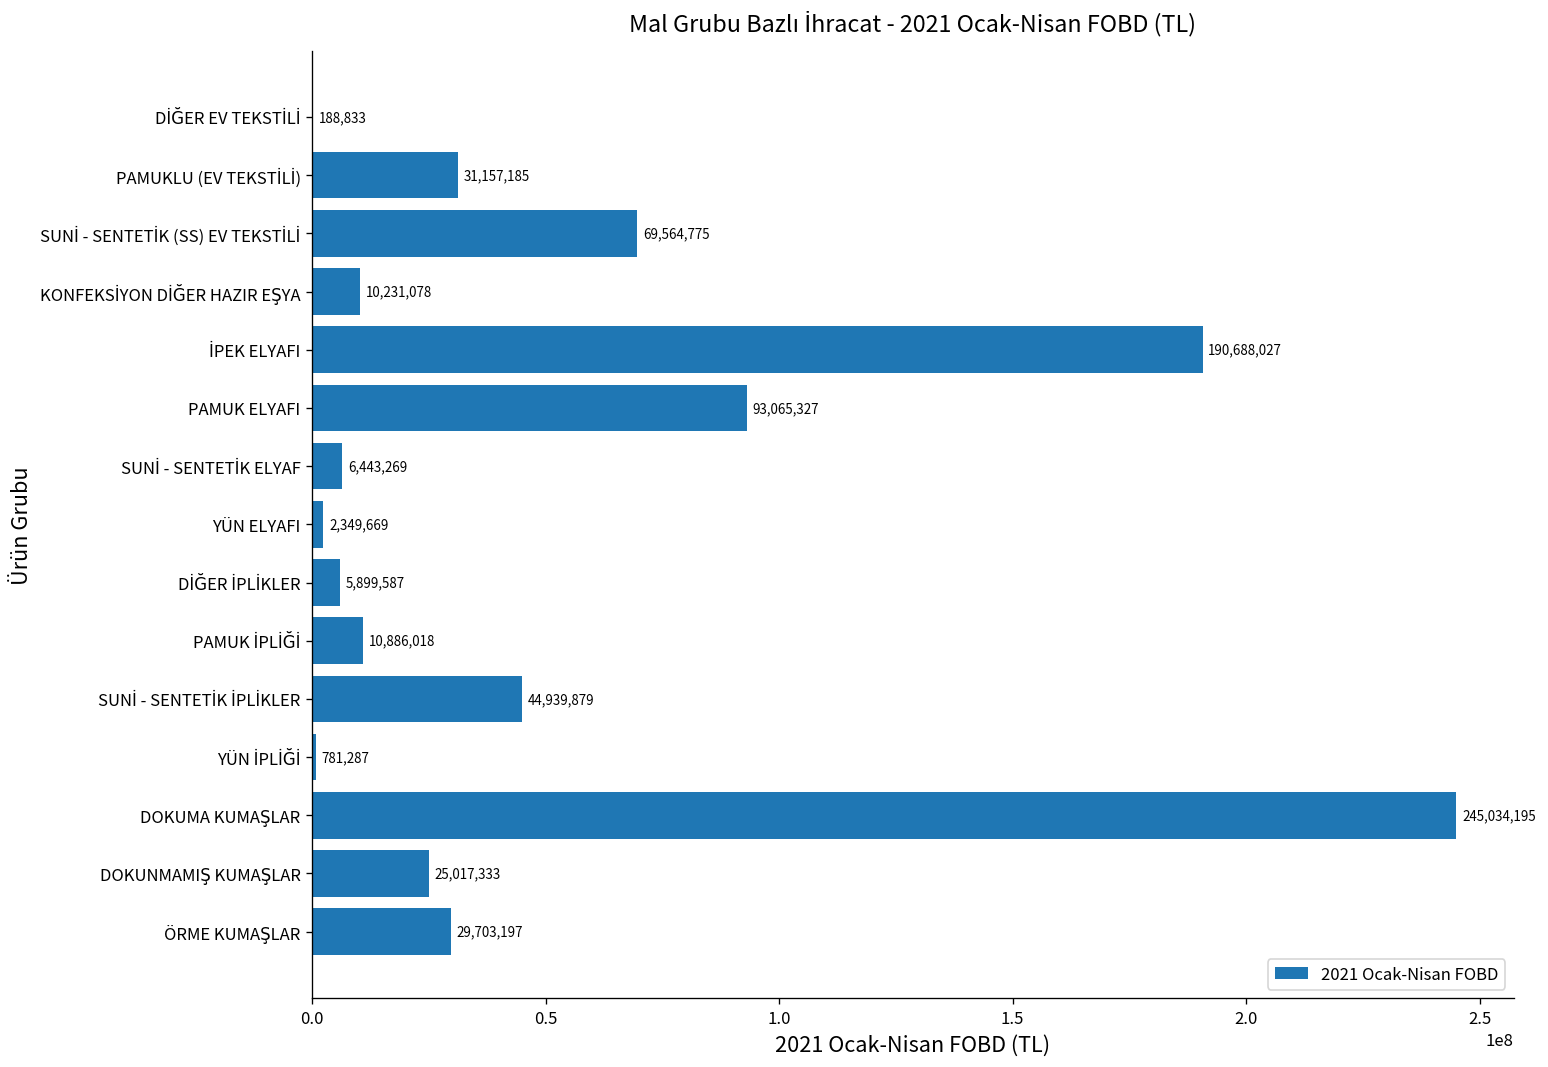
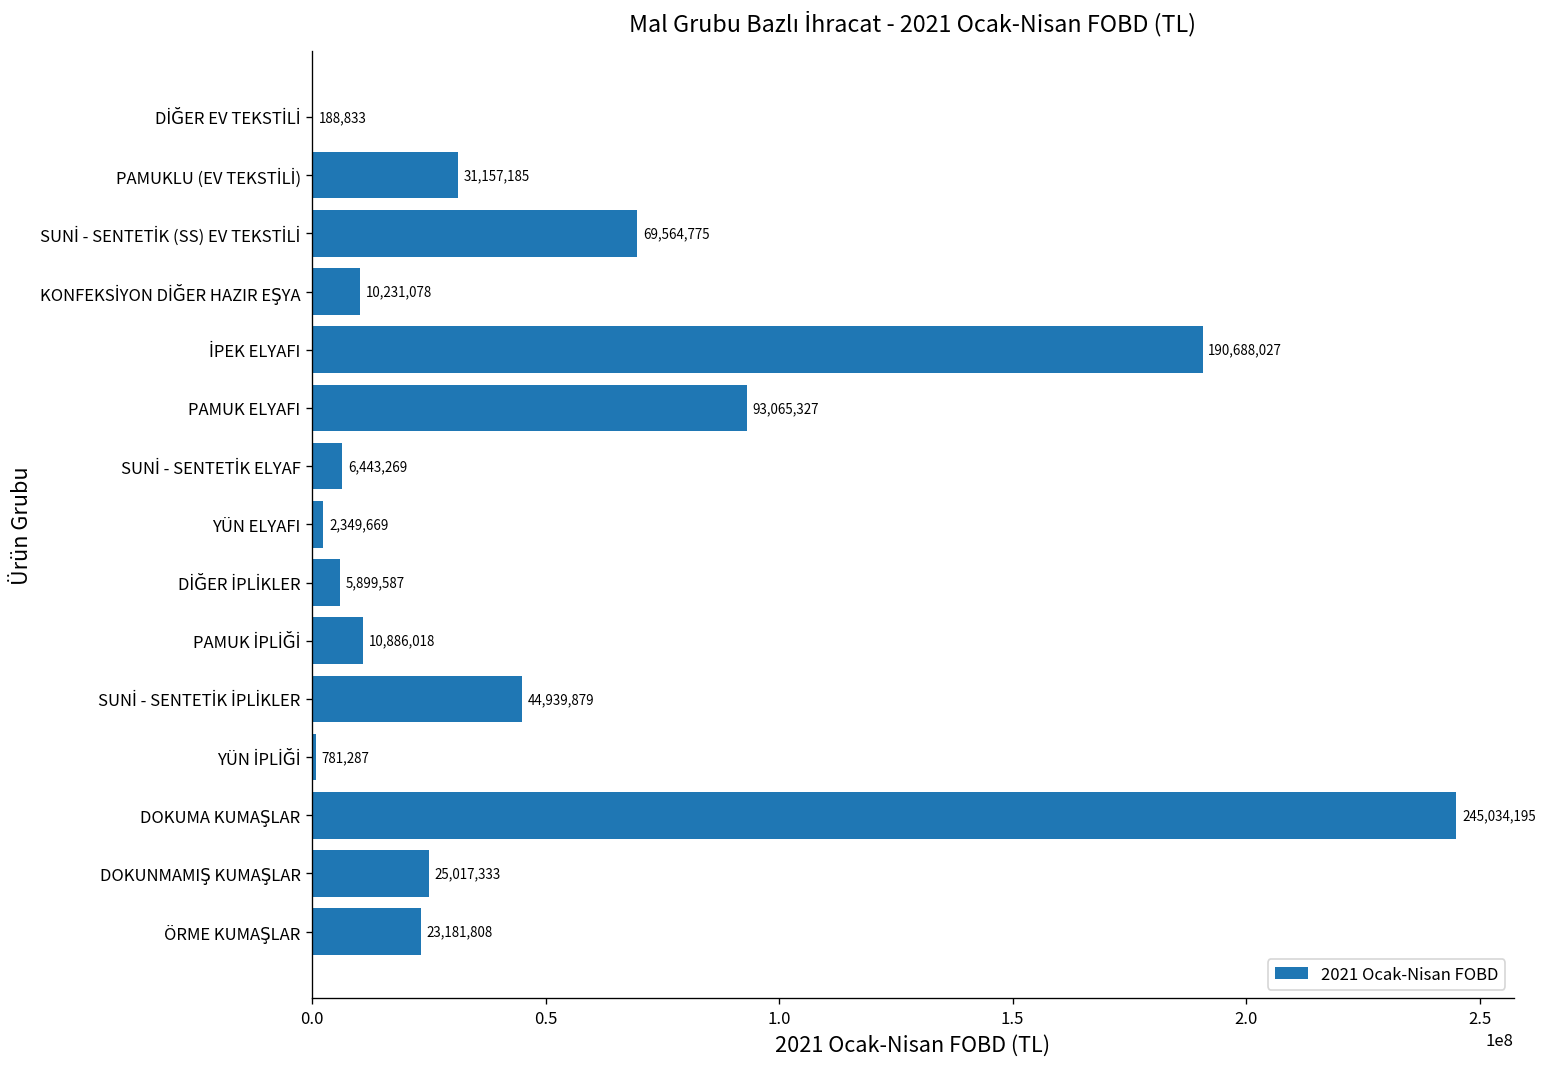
ÖRME KUMAŞLAR: 29,703,197 -> 23,181,808
